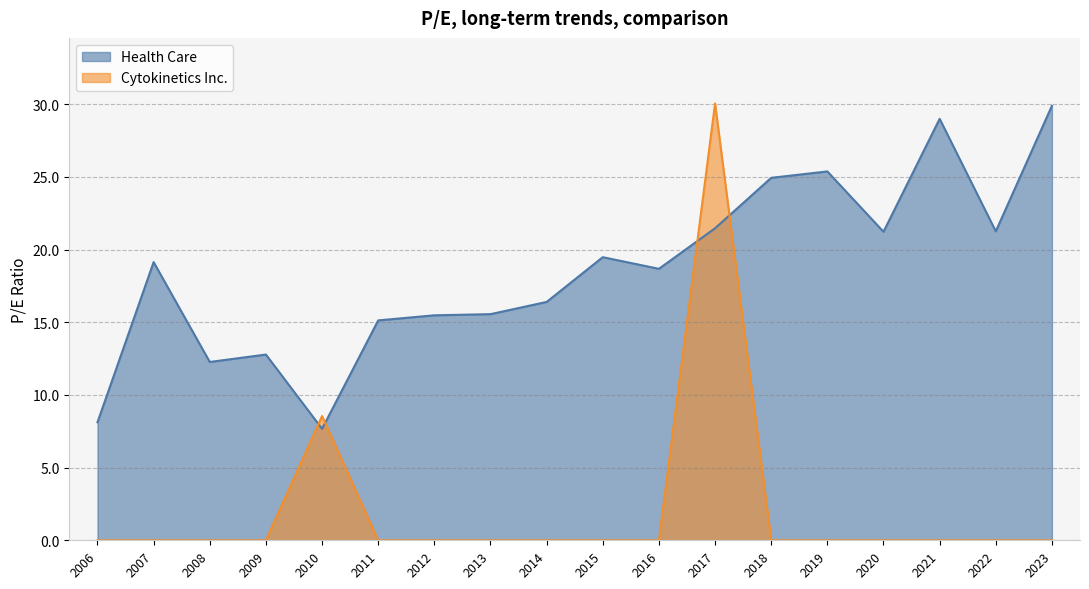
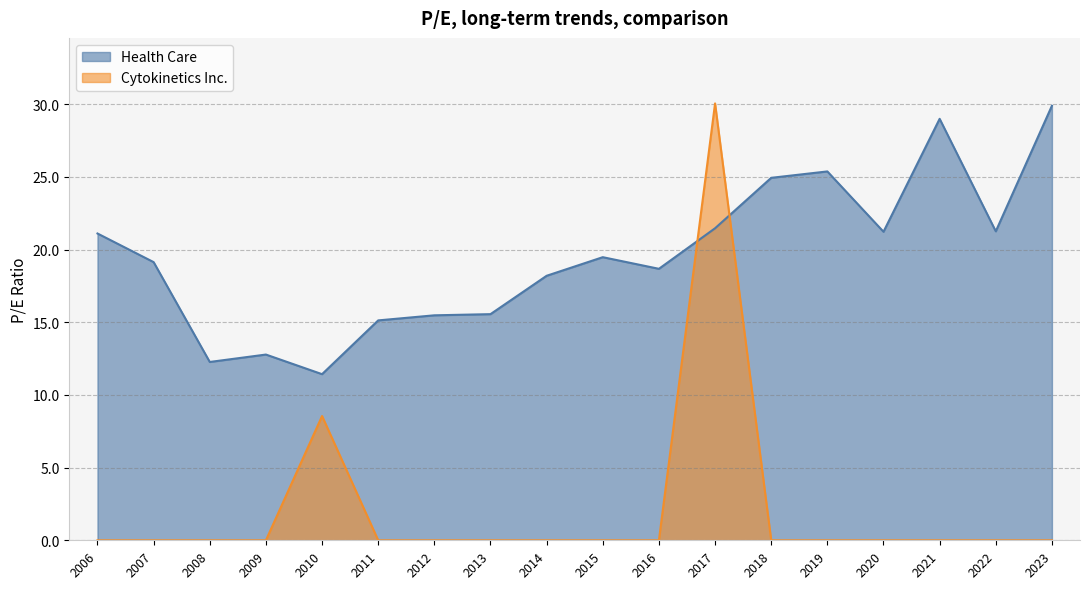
Health Care, 2006: 8.1 -> 21.1
Health Care, 2010: 7.7 -> 11.4
Health Care, 2014: 16.4 -> 18.2
